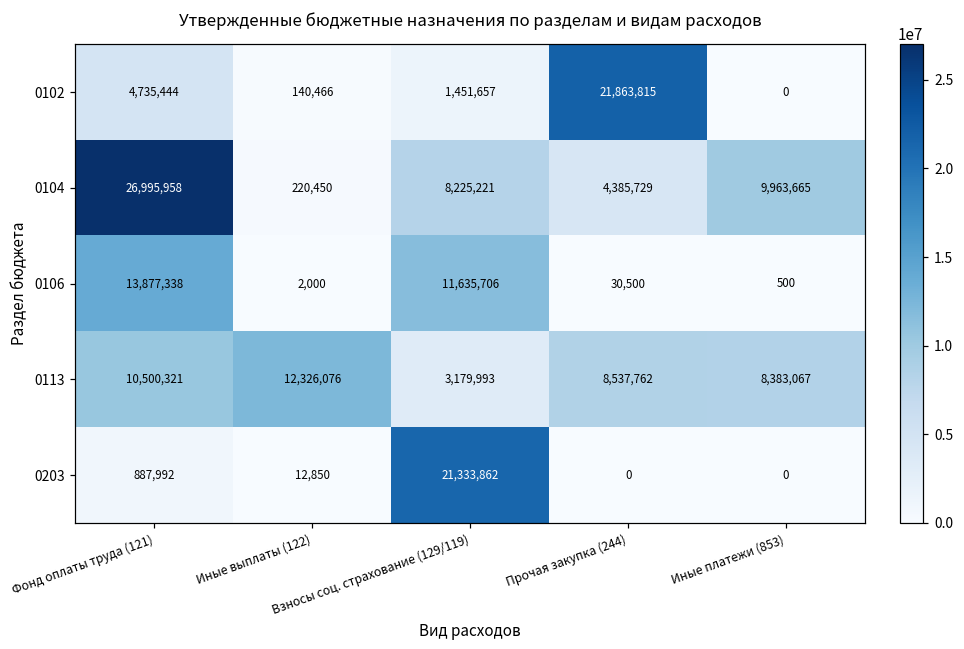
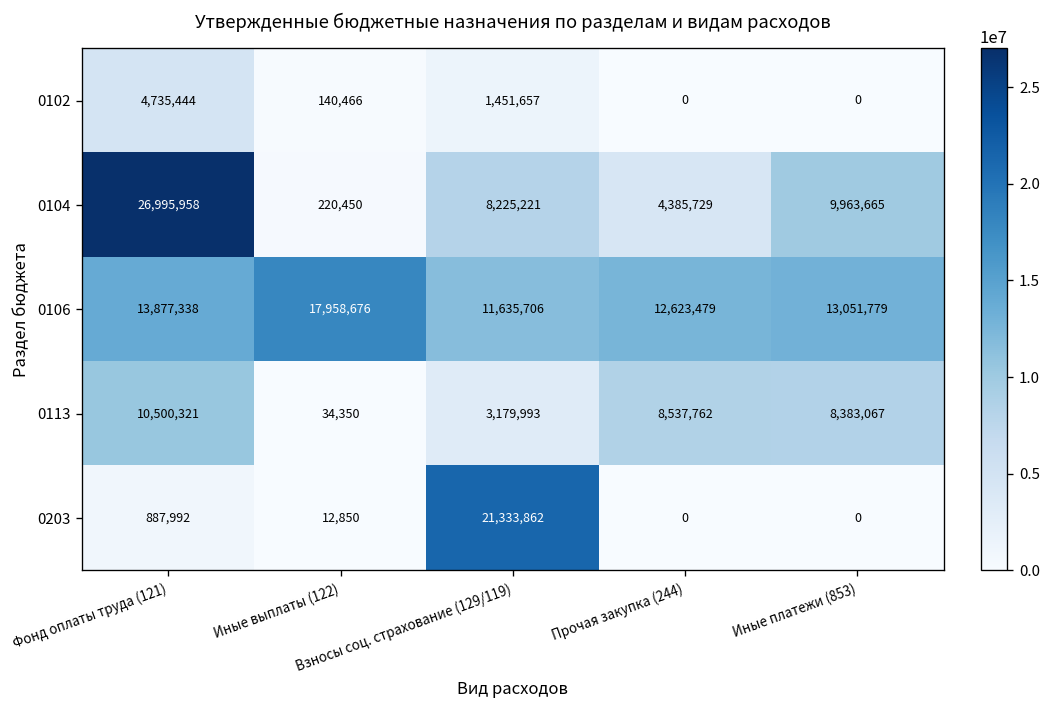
0102, Прочая закупка (244): 21,863,815 -> 0
0106, Иные выплаты (122): 2,000 -> 17,958,676
0106, Прочая закупка (244): 30,500 -> 12,623,479
0106, Иные платежи (853): 500 -> 13,051,779
0113, Иные выплаты (122): 12,326,076 -> 34,350
